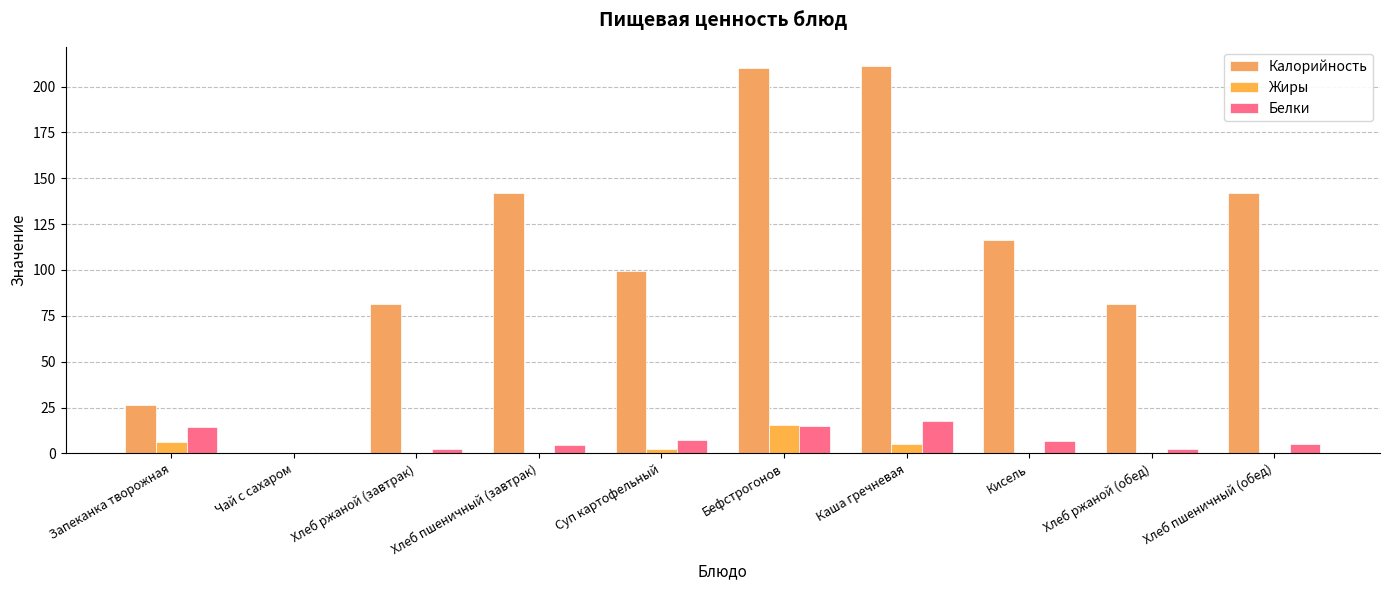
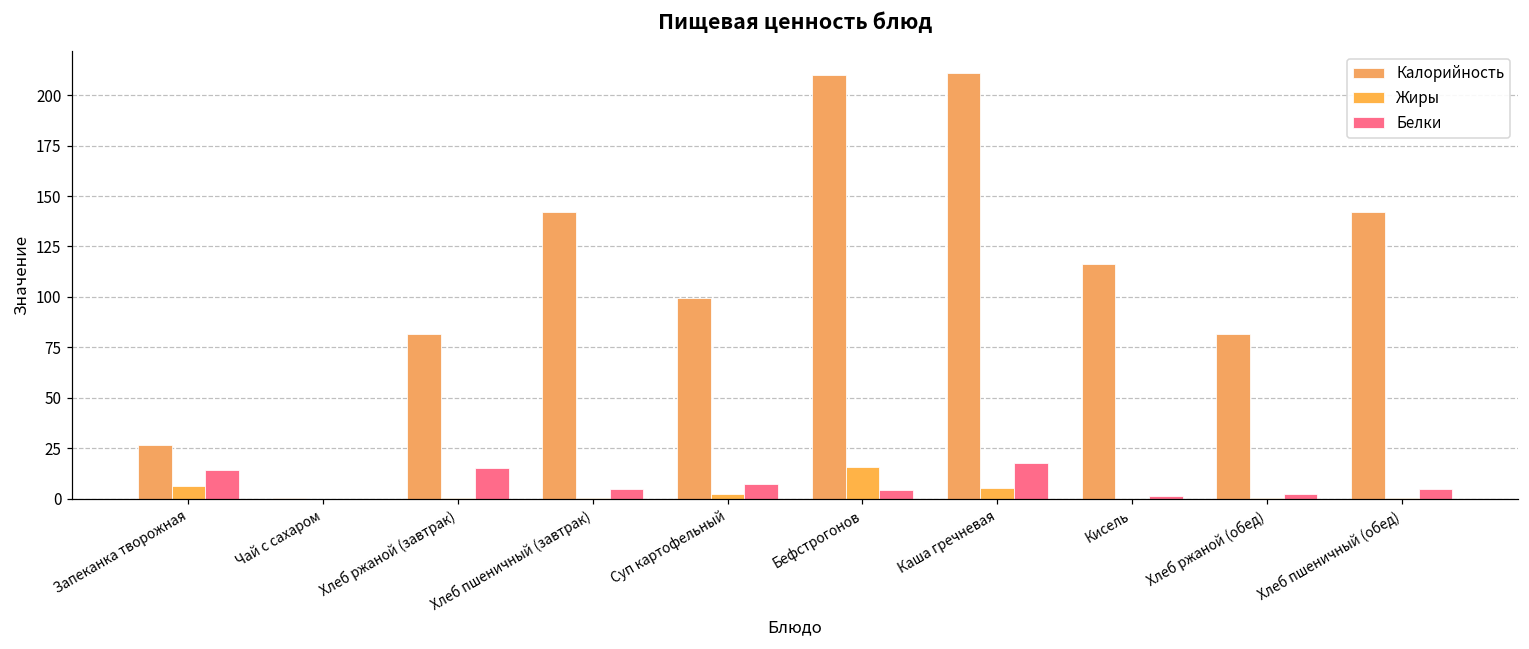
Белки, Хлеб ржаной (завтрак): 2 -> 15
Белки, Бефстрогонов: 15 -> 4
Белки, Кисель: 7 -> 1
